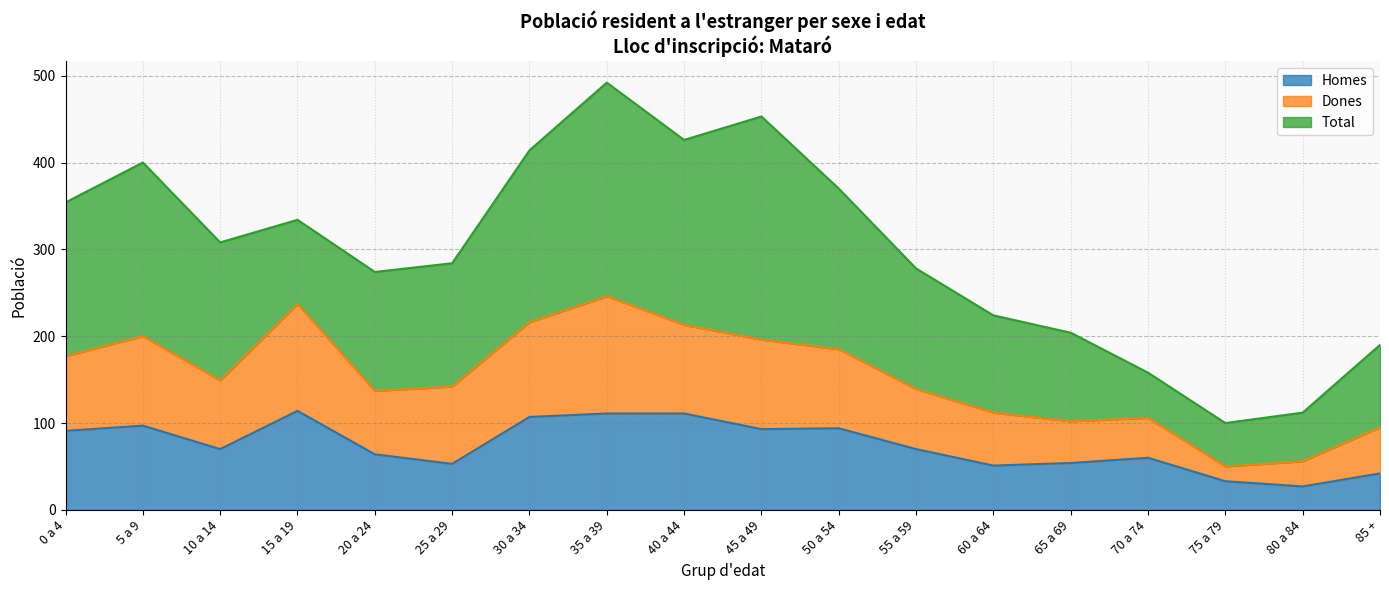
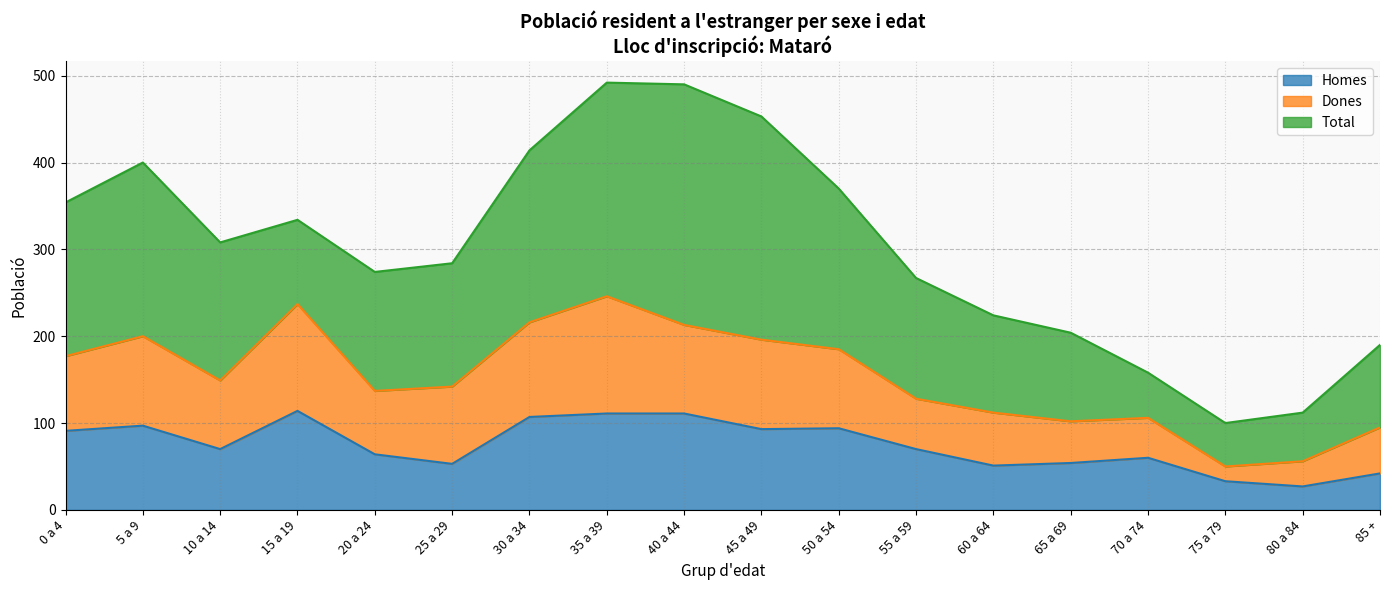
Total, 40 a 44: 210 -> 280
Dones, 55 a 59: 70 -> 60
